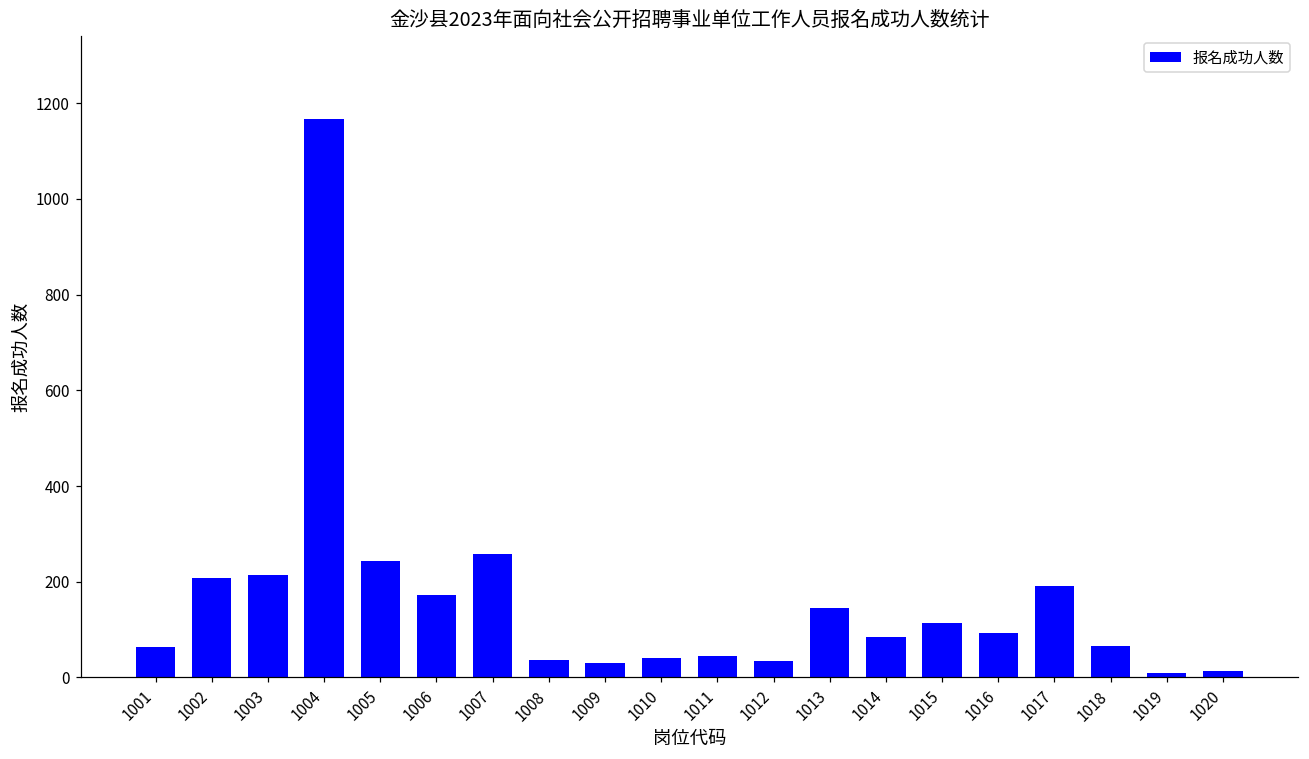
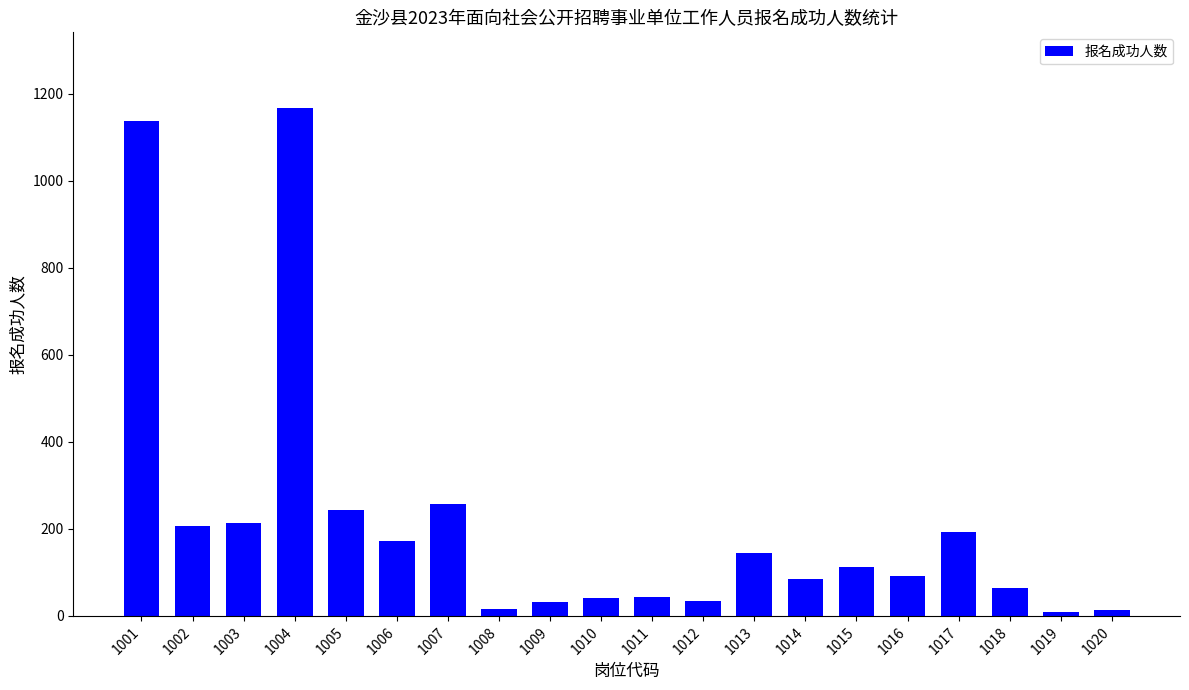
1001: 60 -> 1140
1008: 40 -> 20
